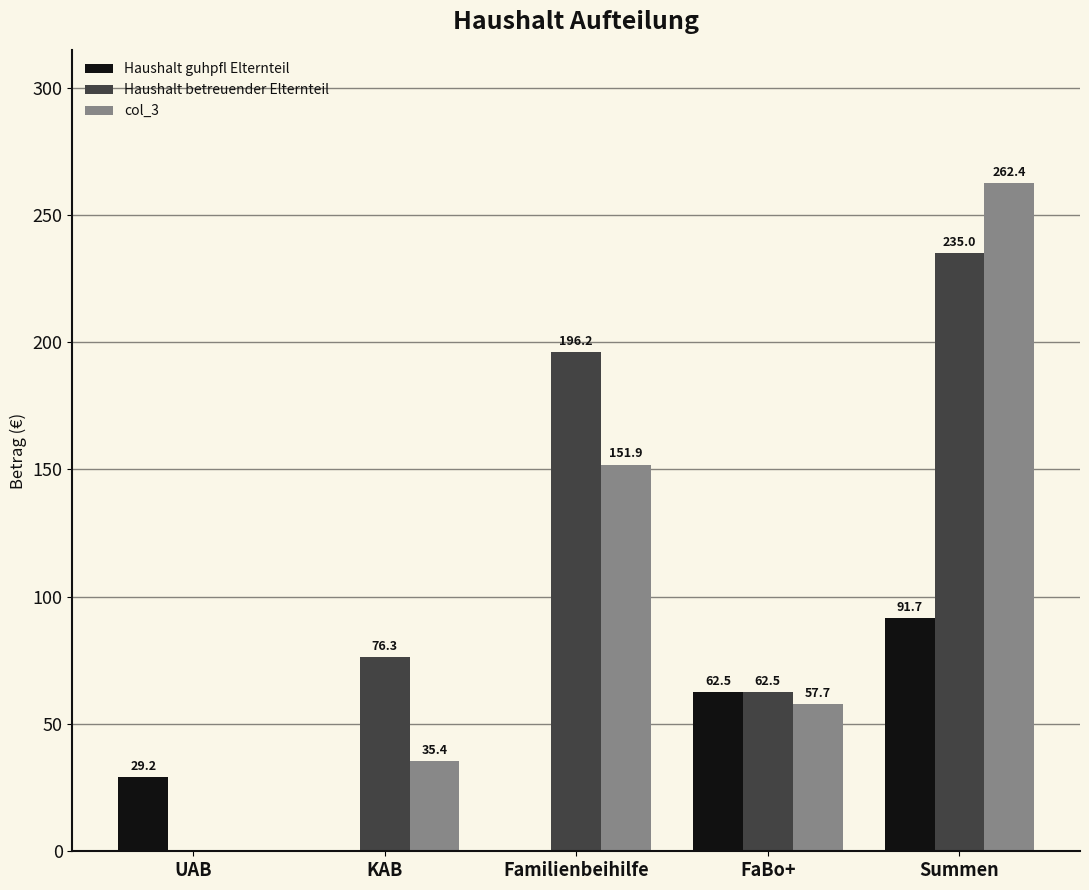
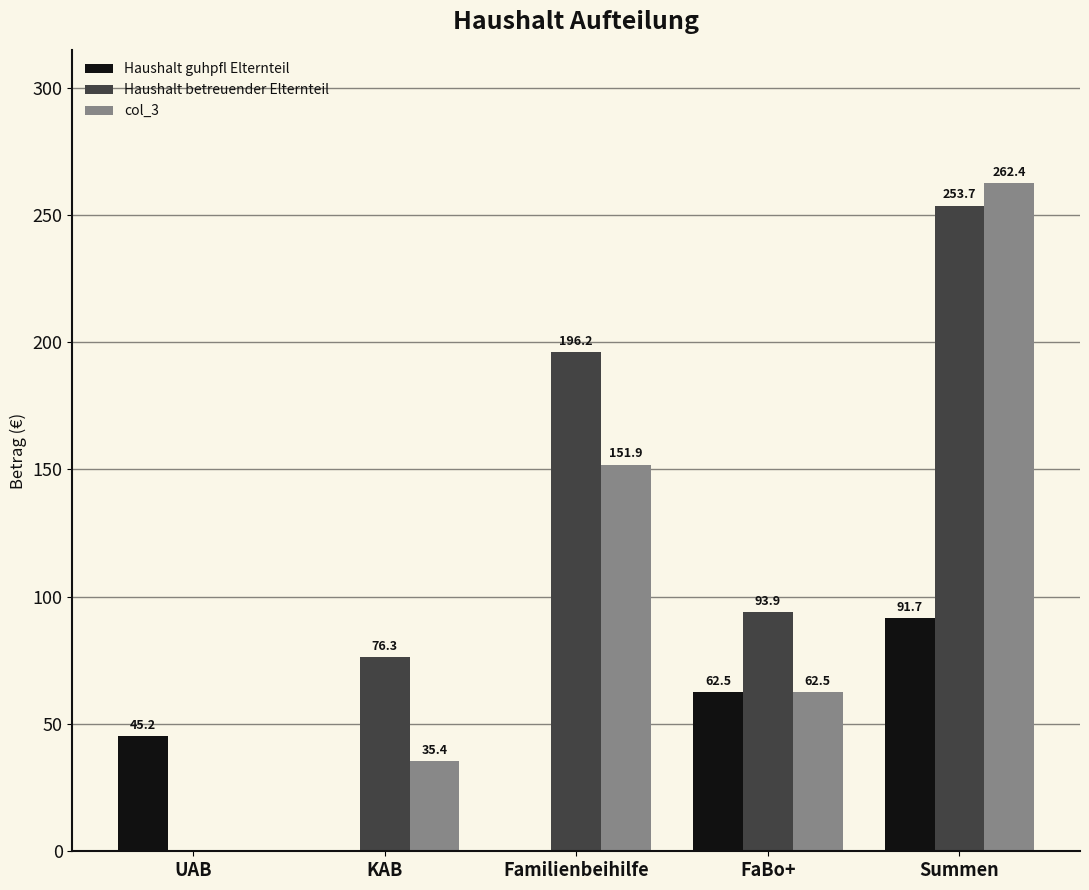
Haushalt guhpfl Elternteil, UAB: 29.2 -> 45.2
Haushalt betreuender Elternteil, FaBo+: 62.5 -> 93.9
col_3, FaBo+: 57.7 -> 62.5
Haushalt betreuender Elternteil, Summen: 235.0 -> 253.7
